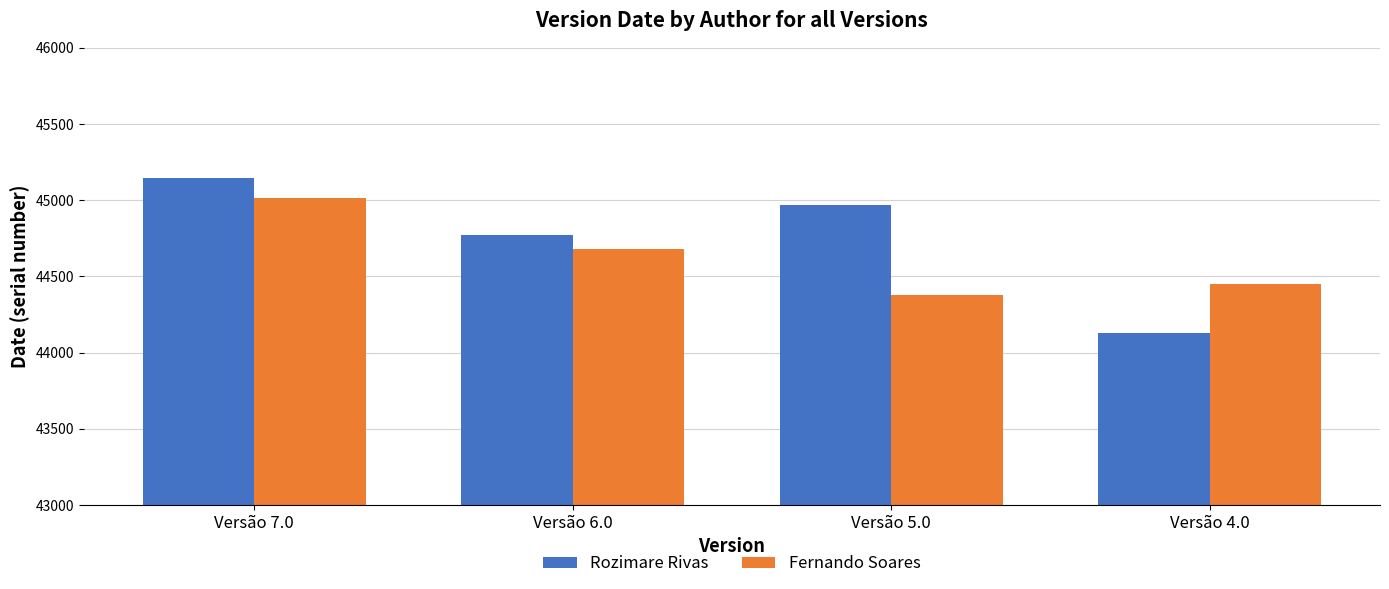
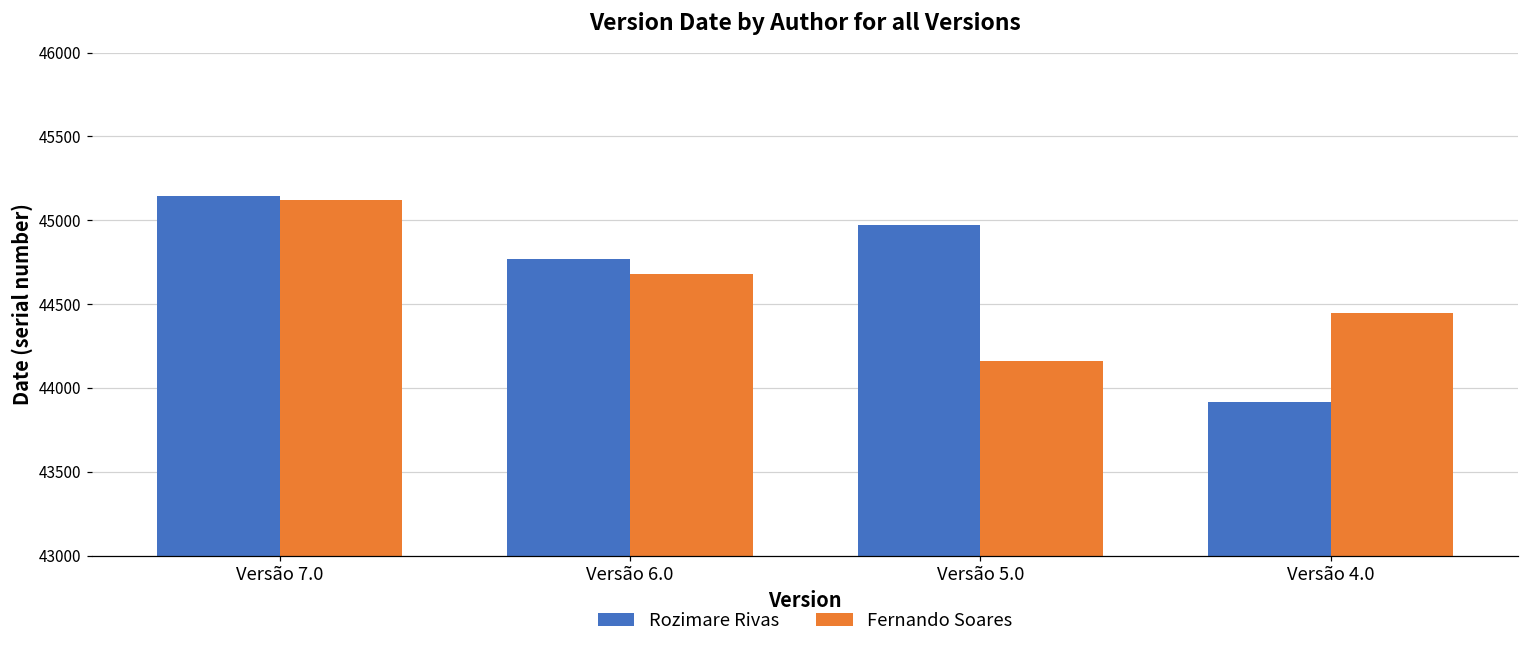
Fernando Soares, Versão 7.0: 45010 -> 45120
Fernando Soares, Versão 5.0: 44380 -> 44160
Rozimare Rivas, Versão 4.0: 44130 -> 43920
